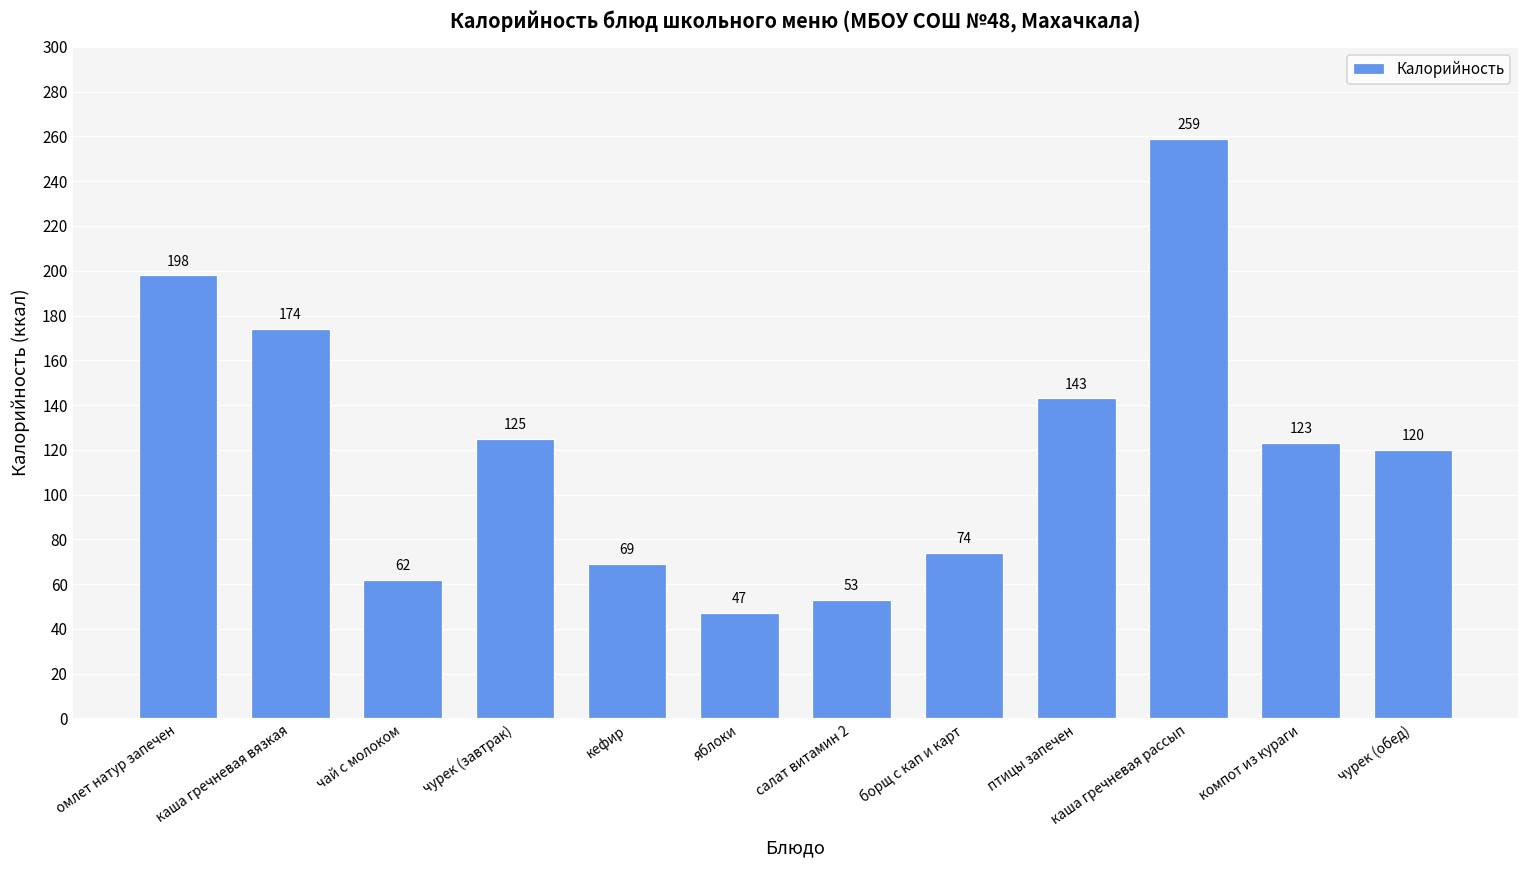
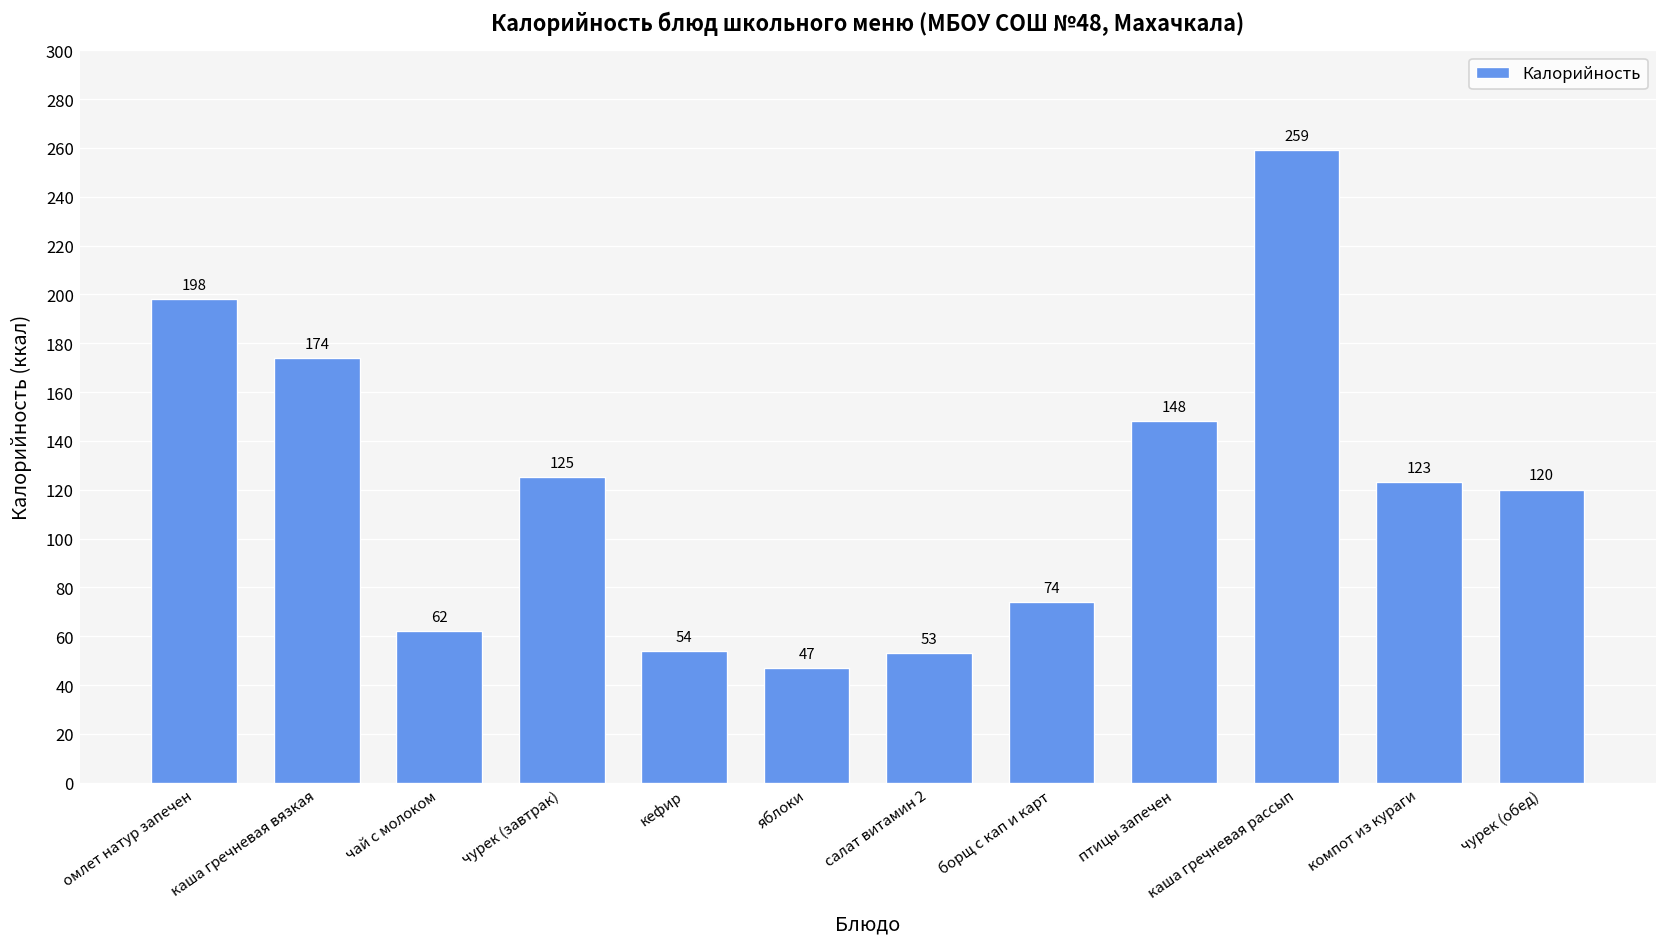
кефир: 69 -> 54
птицы запечен: 143 -> 148
